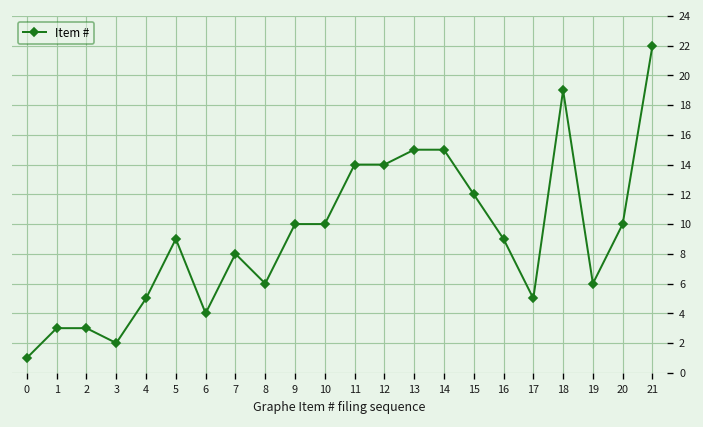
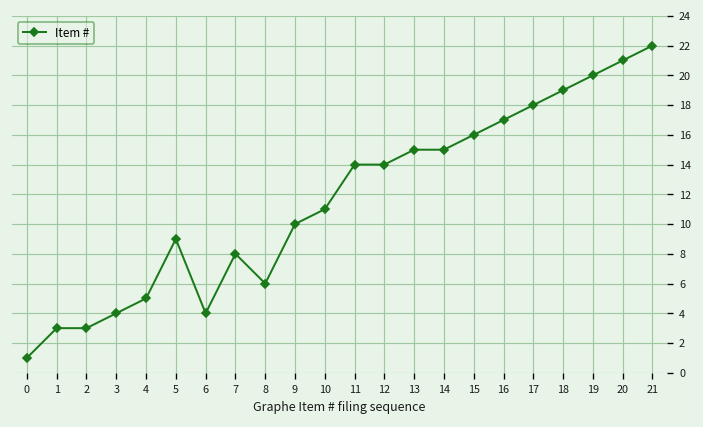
3: 2 -> 4
10: 10 -> 11
15: 12 -> 16
16: 9 -> 17
17: 5 -> 18
19: 6 -> 20
20: 10 -> 21
